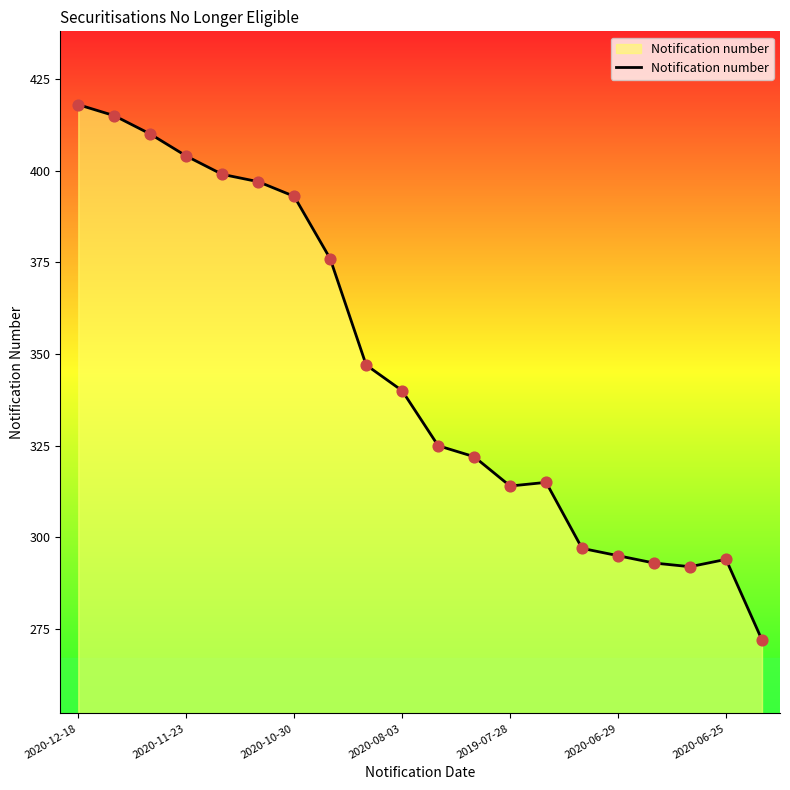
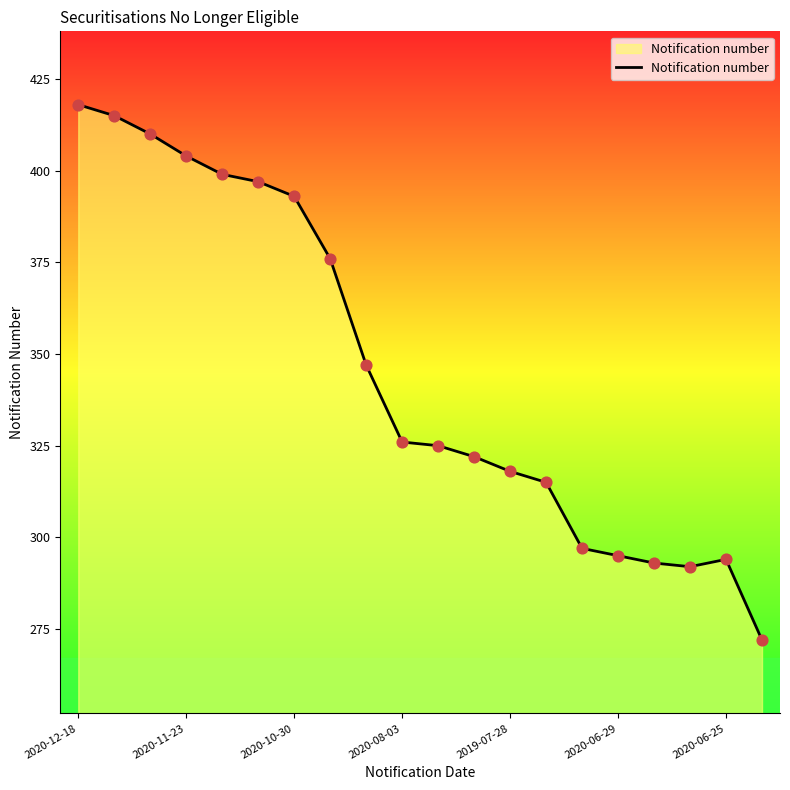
2020-08-03: 340 -> 326
2019-07-28: 314 -> 318
